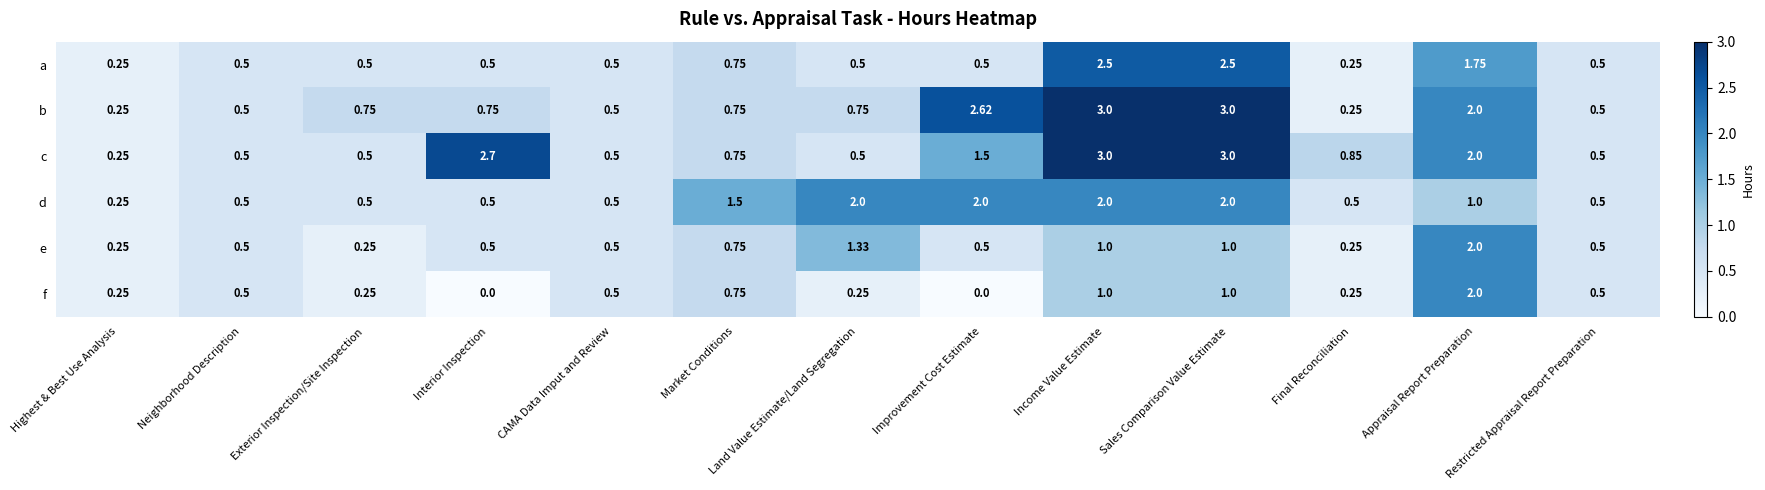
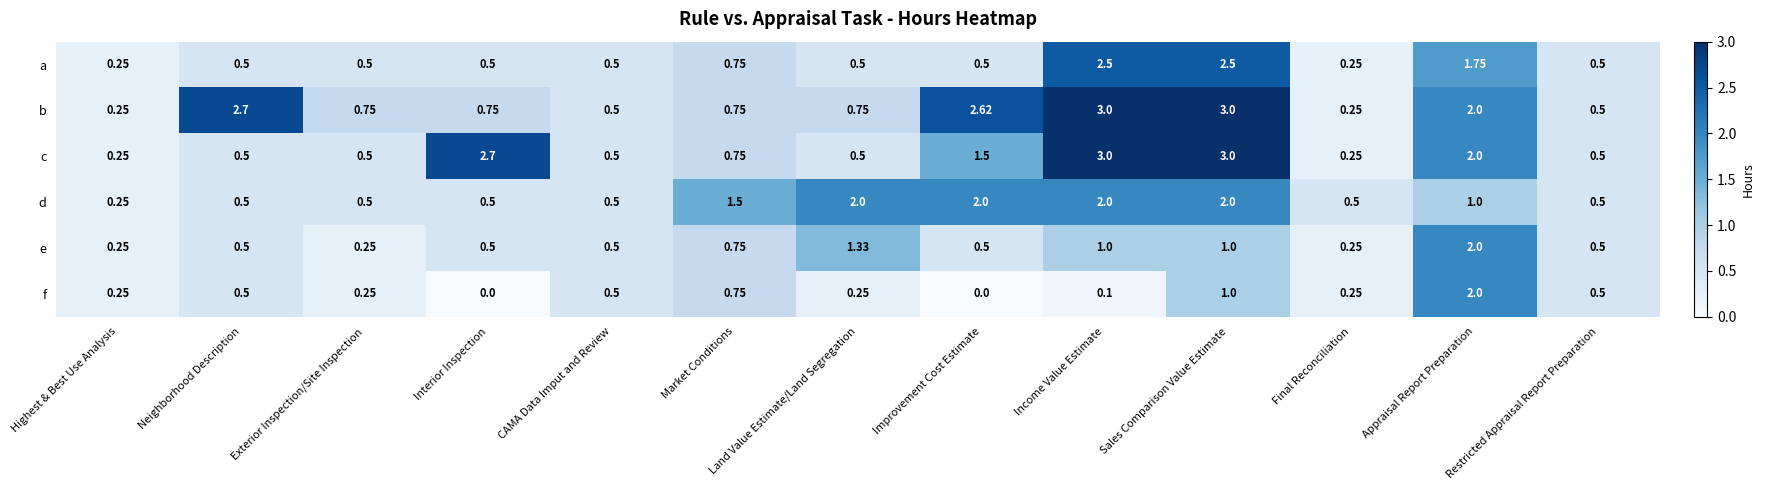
b, Neighborhood Description: 0.5 -> 2.7
c, Final Reconciliation: 0.85 -> 0.25
f, Income Value Estimate: 1.0 -> 0.1
